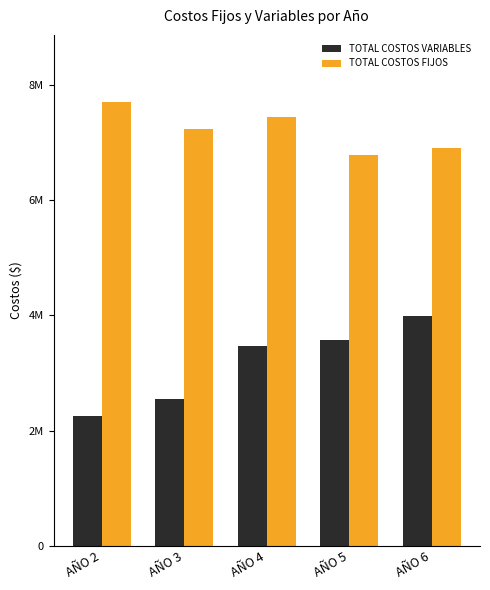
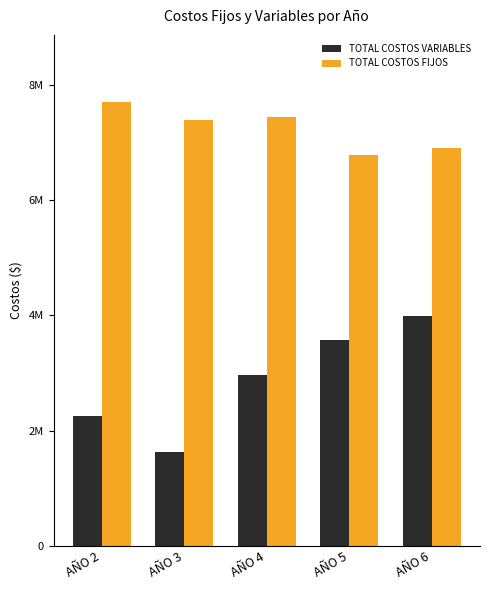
TOTAL COSTOS VARIABLES, AÑO 3: 2500000 -> 1600000
TOTAL COSTOS FIJOS, AÑO 3: 7200000 -> 7400000
TOTAL COSTOS VARIABLES, AÑO 4: 3500000 -> 3000000
